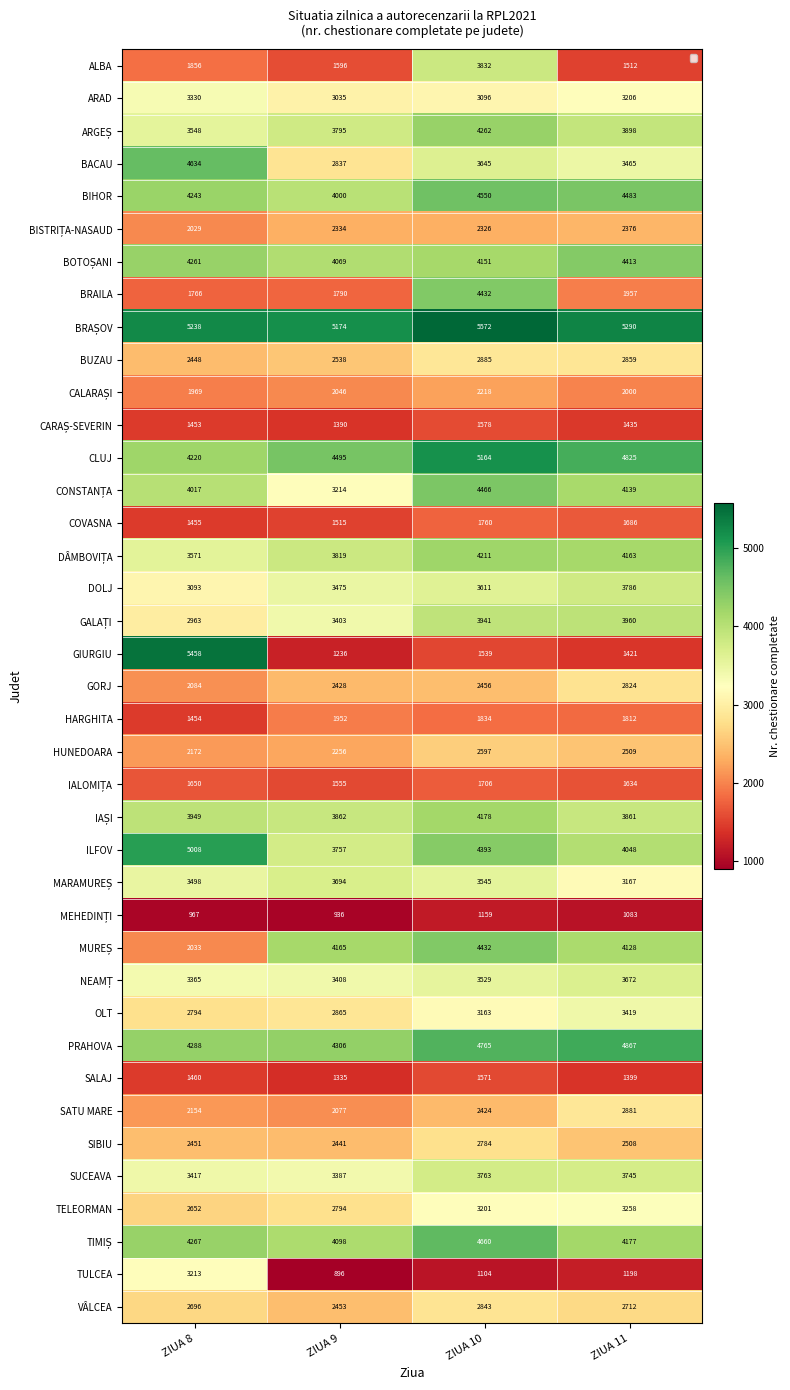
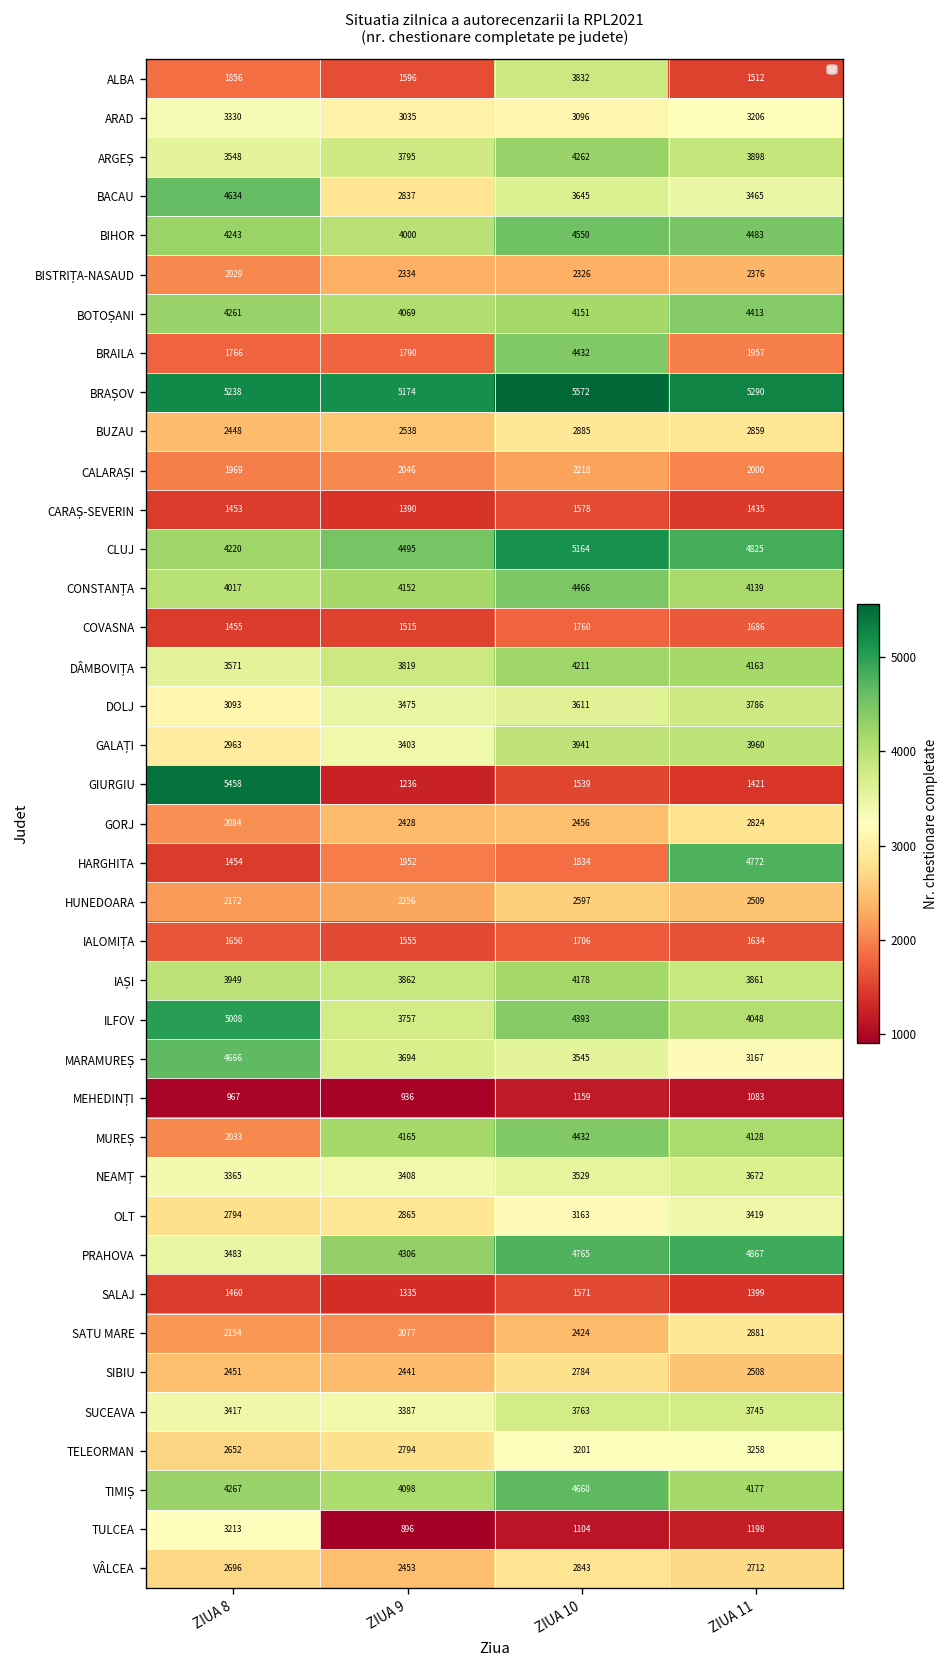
CONSTANȚA, ZIUA 9: 3214 -> 4152
HARGHITA, ZIUA 11: 1812 -> 4772
MARAMUREȘ, ZIUA 8: 3498 -> 4666
PRAHOVA, ZIUA 8: 4288 -> 3483
